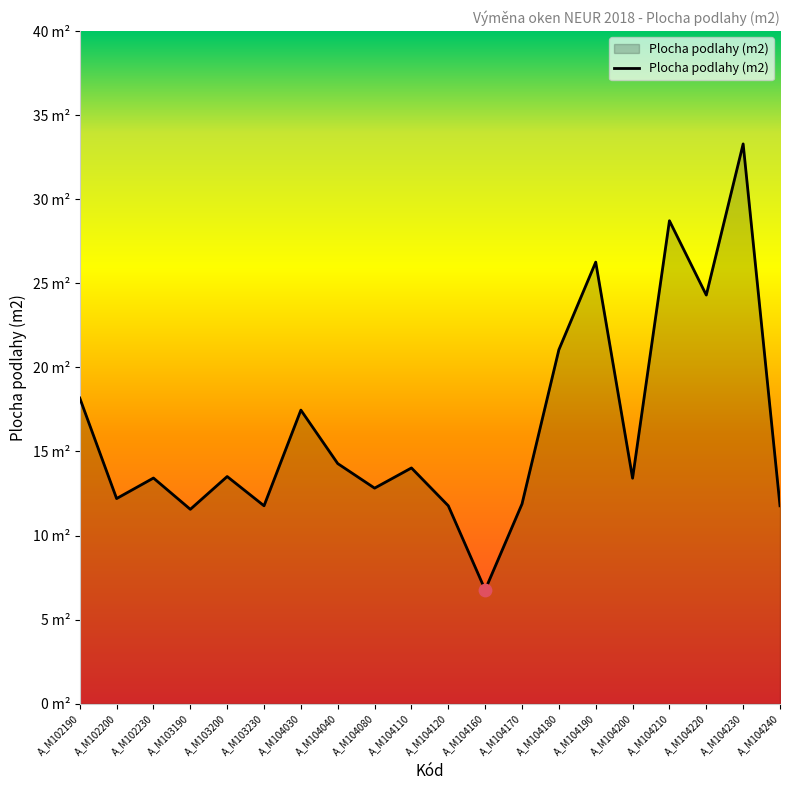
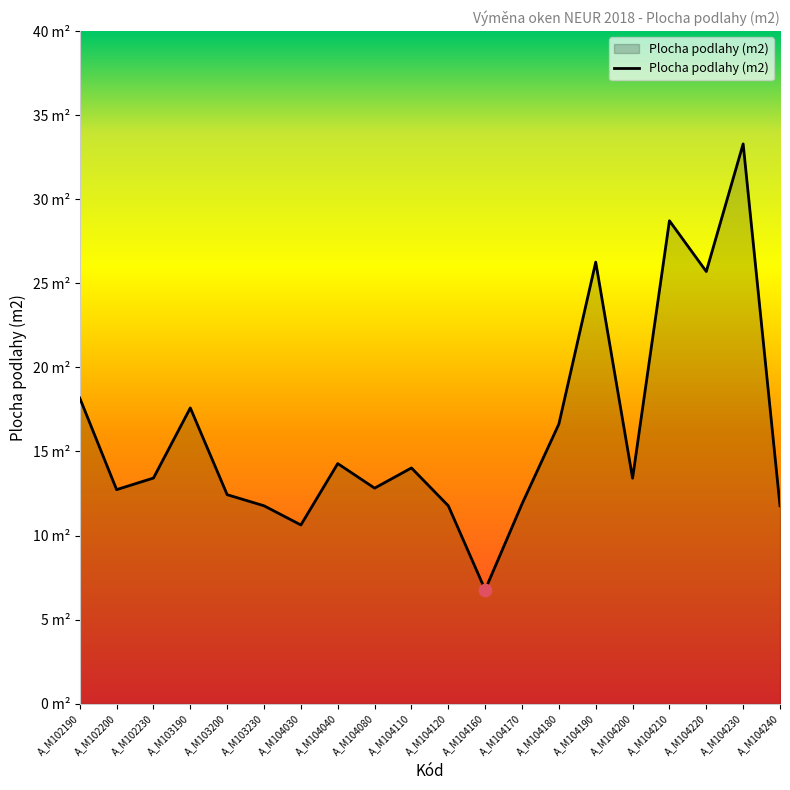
Plocha podlahy (m2), A_M102200: 12.2 m² -> 12.7 m²
Plocha podlahy (m2), A_M103190: 11.6 m² -> 17.6 m²
Plocha podlahy (m2), A_M103200: 13.5 m² -> 12.4 m²
Plocha podlahy (m2), A_M104030: 17.5 m² -> 10.6 m²
Plocha podlahy (m2), A_M104180: 21.1 m² -> 16.6 m²
Plocha podlahy (m2), A_M104220: 24.3 m² -> 25.7 m²
